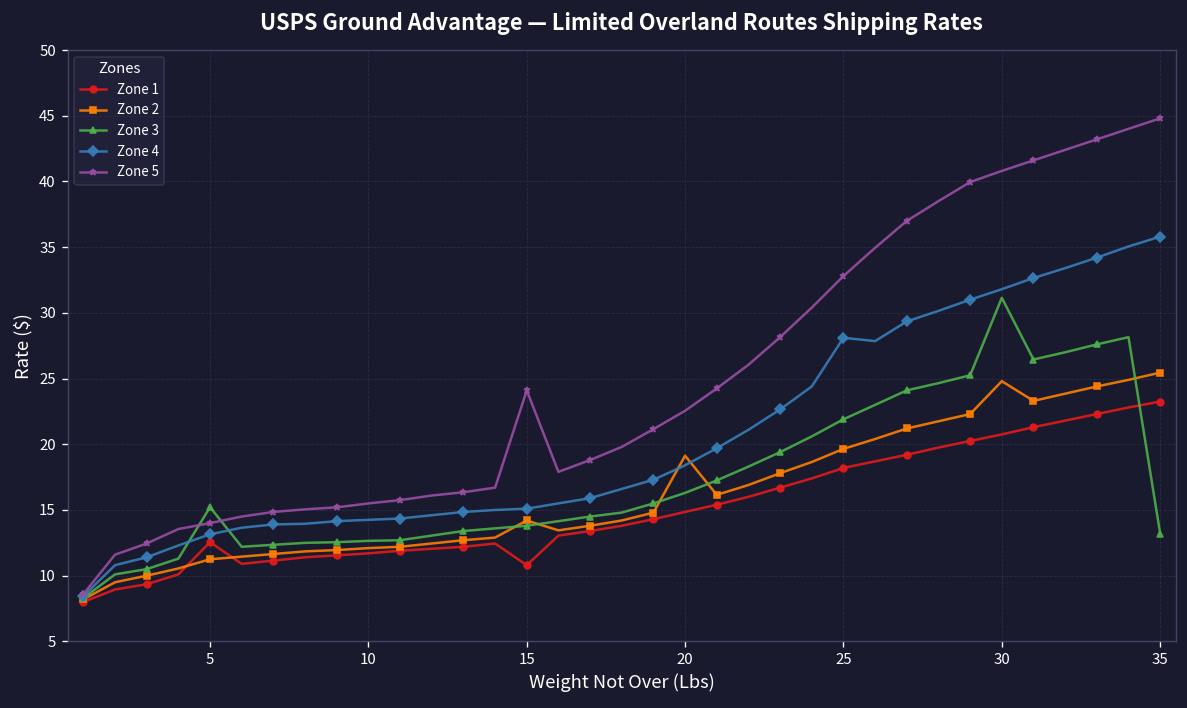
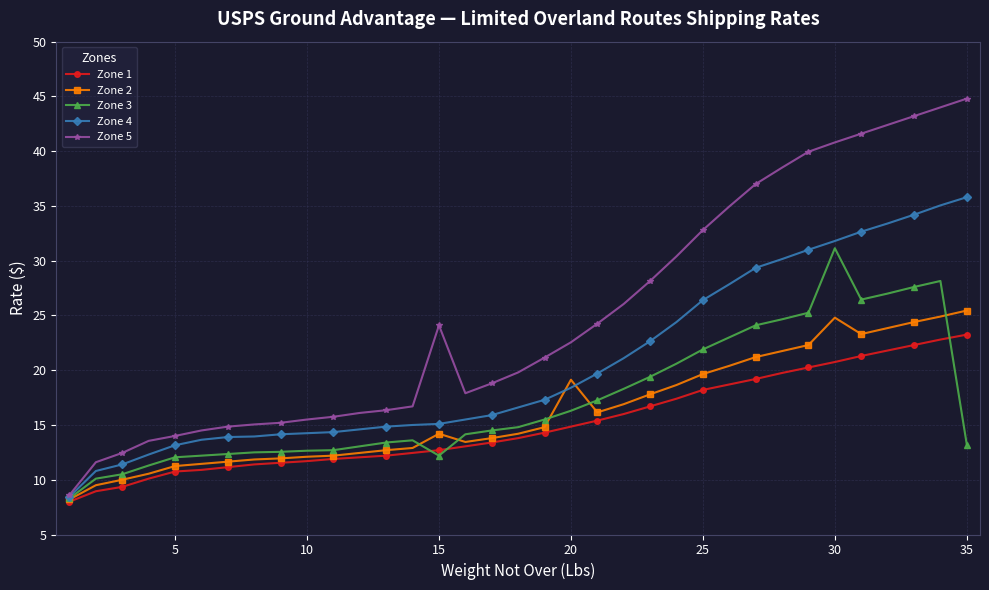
Zone 1, 5: 12.6 -> 10.8
Zone 3, 5: 15.2 -> 12.1
Zone 1, 15: 10.8 -> 12.7
Zone 3, 15: 13.8 -> 12.2
Zone 4, 25: 28.1 -> 26.4
